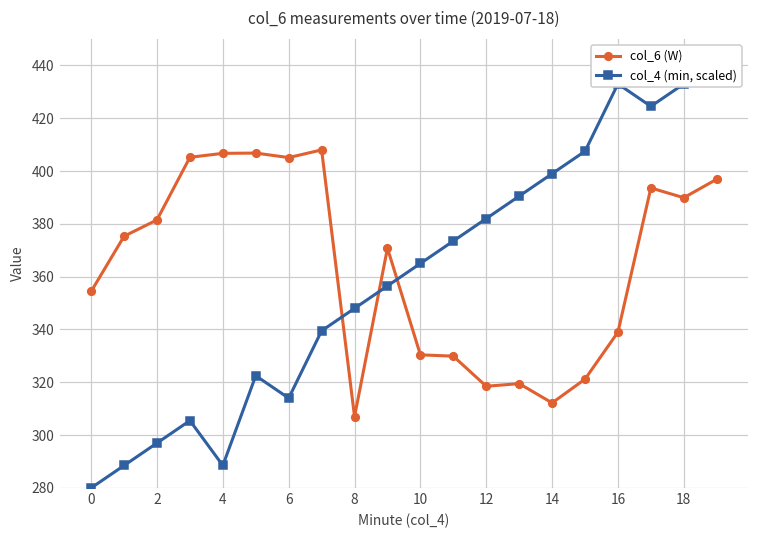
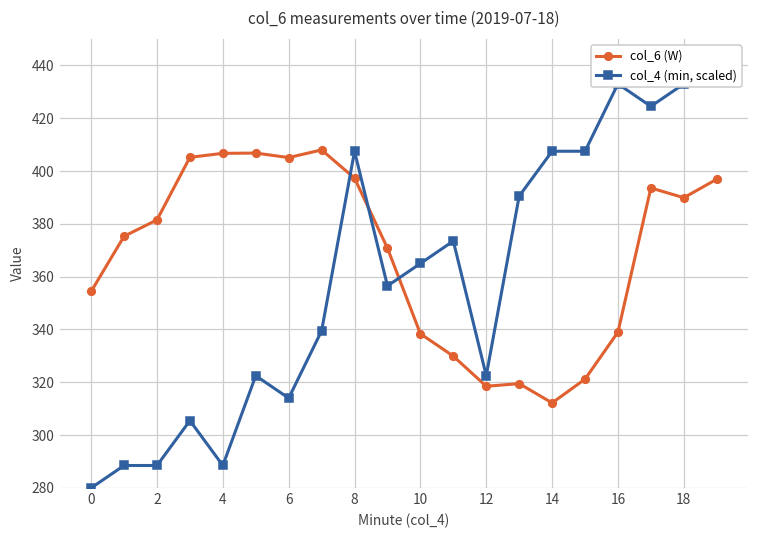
col_4 (min, scaled), 2: 297 -> 289
col_6 (W), 8: 307 -> 397
col_4 (min, scaled), 8: 348 -> 408
col_6 (W), 10: 330 -> 338
col_4 (min, scaled), 12: 382 -> 323
col_4 (min, scaled), 14: 399 -> 408
